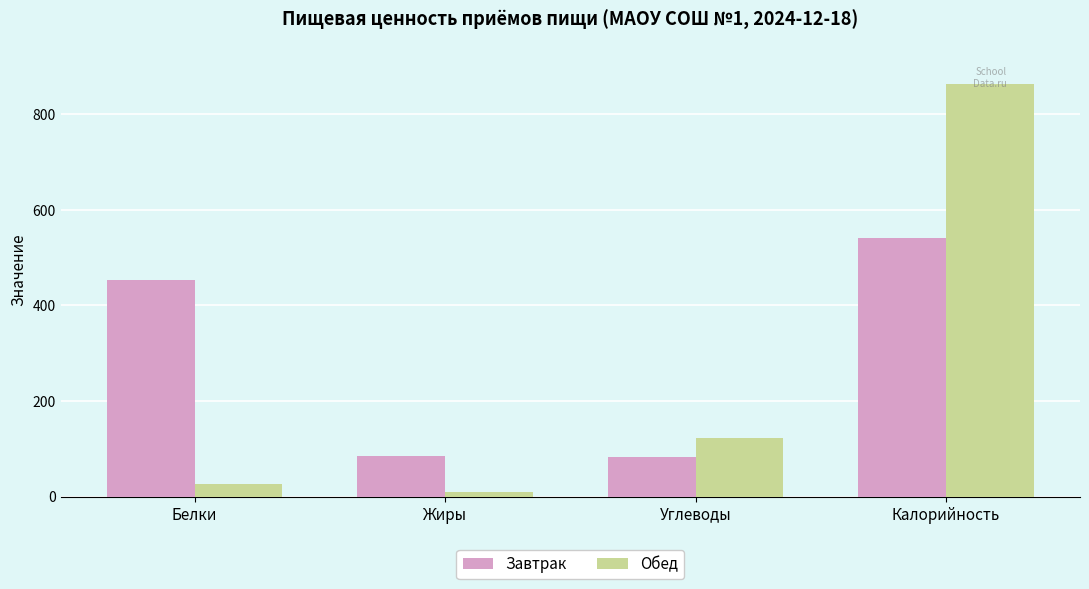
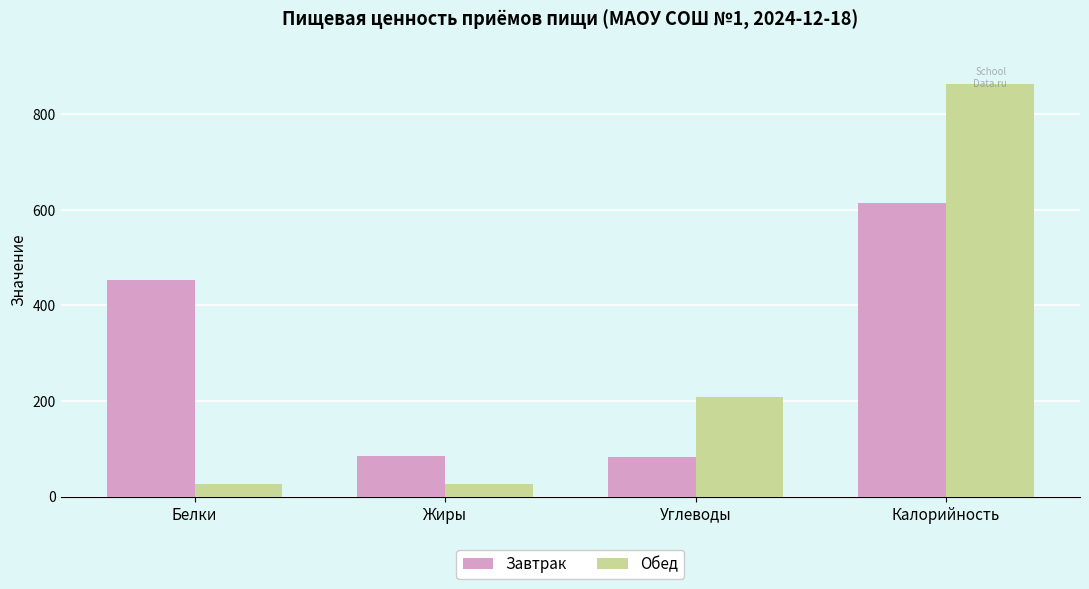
Обед, Жиры: 10 -> 30
Обед, Углеводы: 120 -> 210
Завтрак, Калорийность: 540 -> 610
